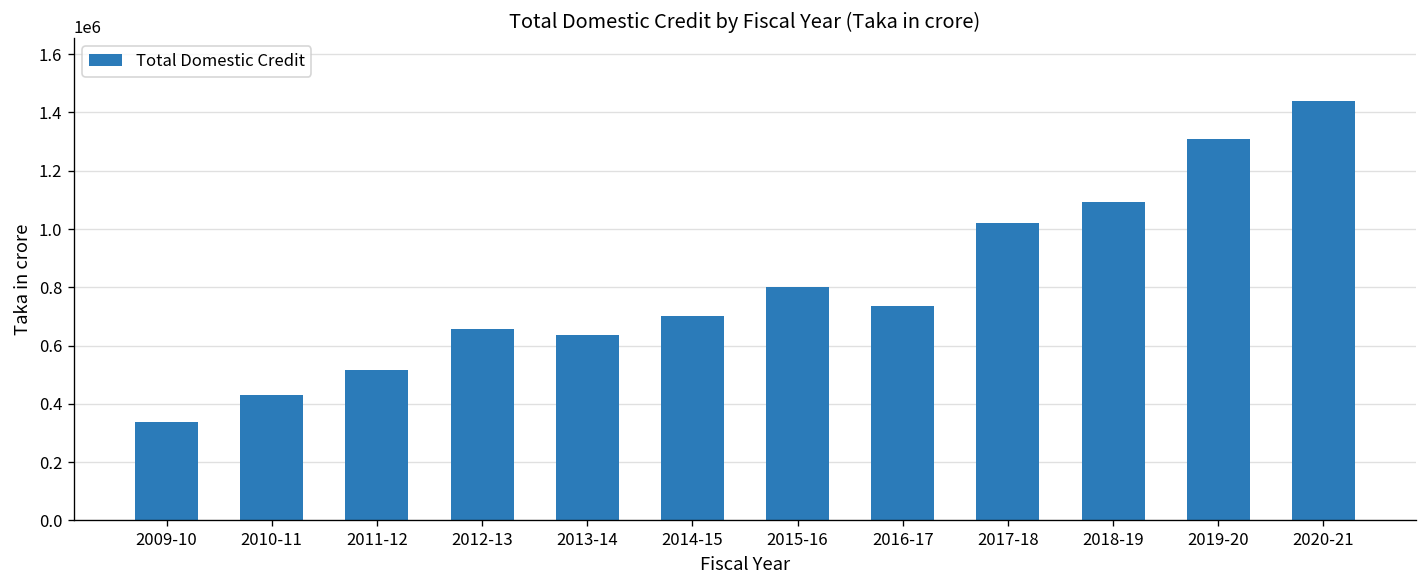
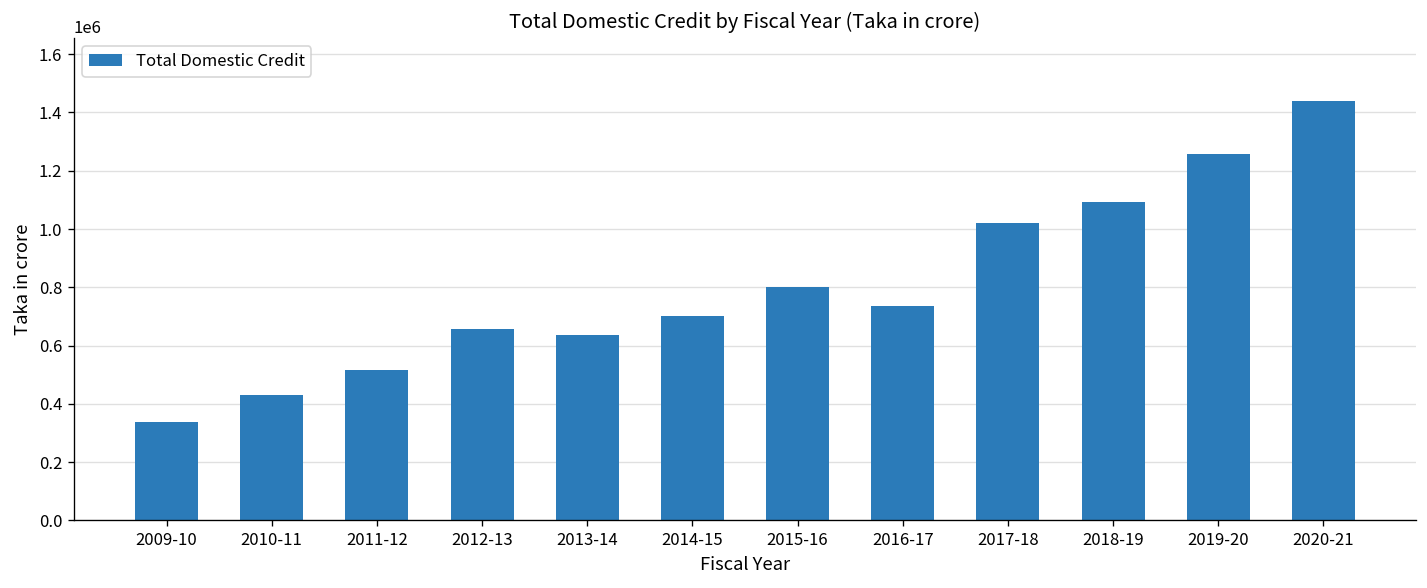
2019-20: 1310000 -> 1260000
